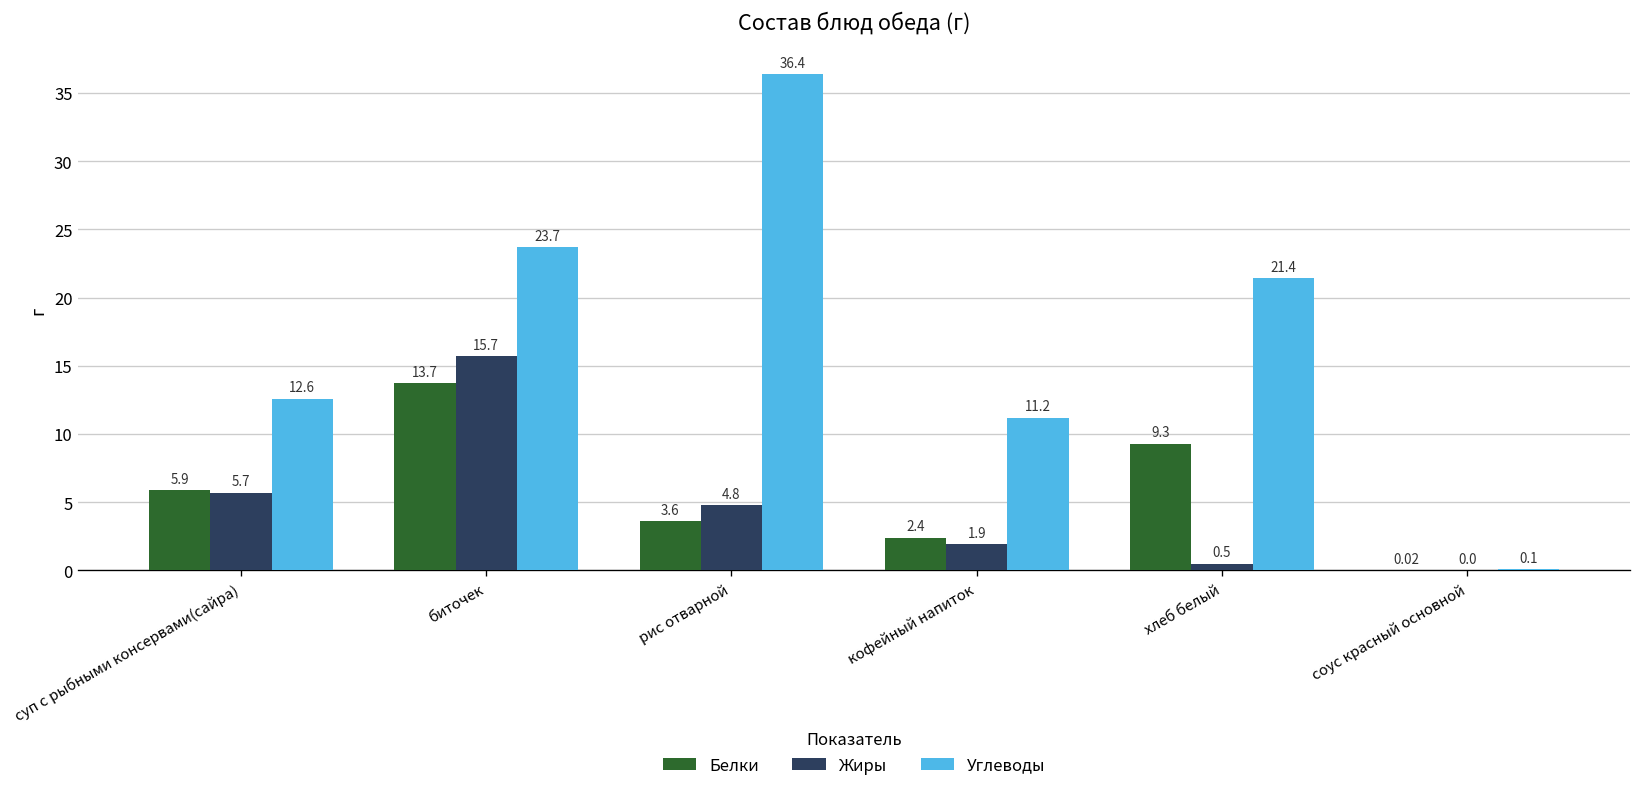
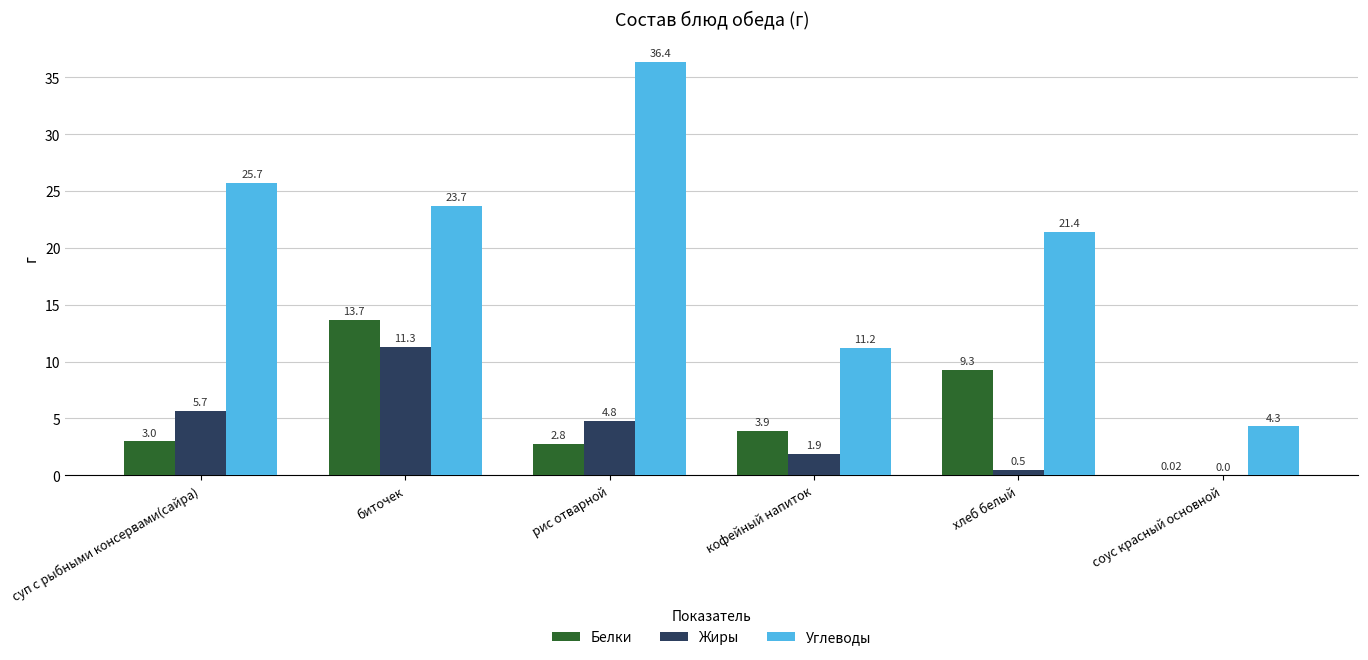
Белки, суп с рыбными консервами(сайра): 5.9 -> 3.0
Углеводы, суп с рыбными консервами(сайра): 12.6 -> 25.7
Жиры, биточек: 15.7 -> 11.3
Белки, рис отварной: 3.6 -> 2.8
Белки, кофейный напиток: 2.4 -> 3.9
Углеводы, соус красный основной: 0.1 -> 4.3
